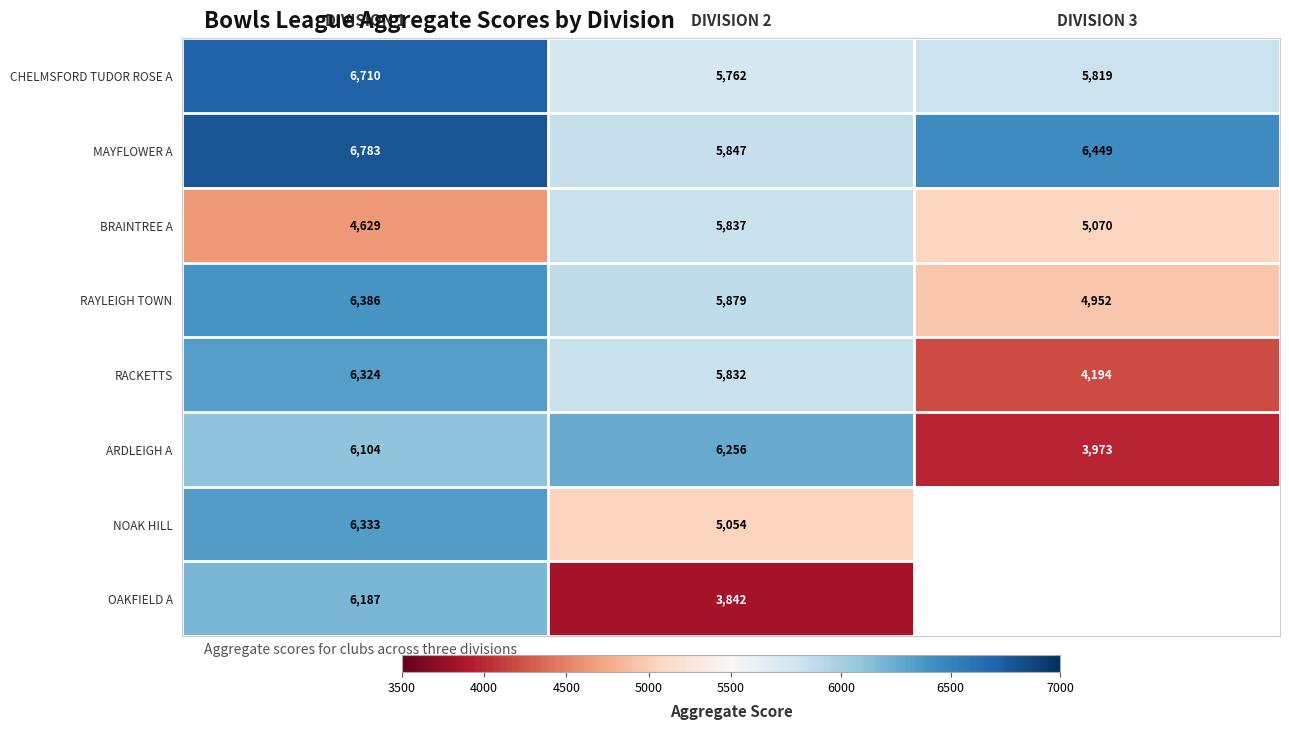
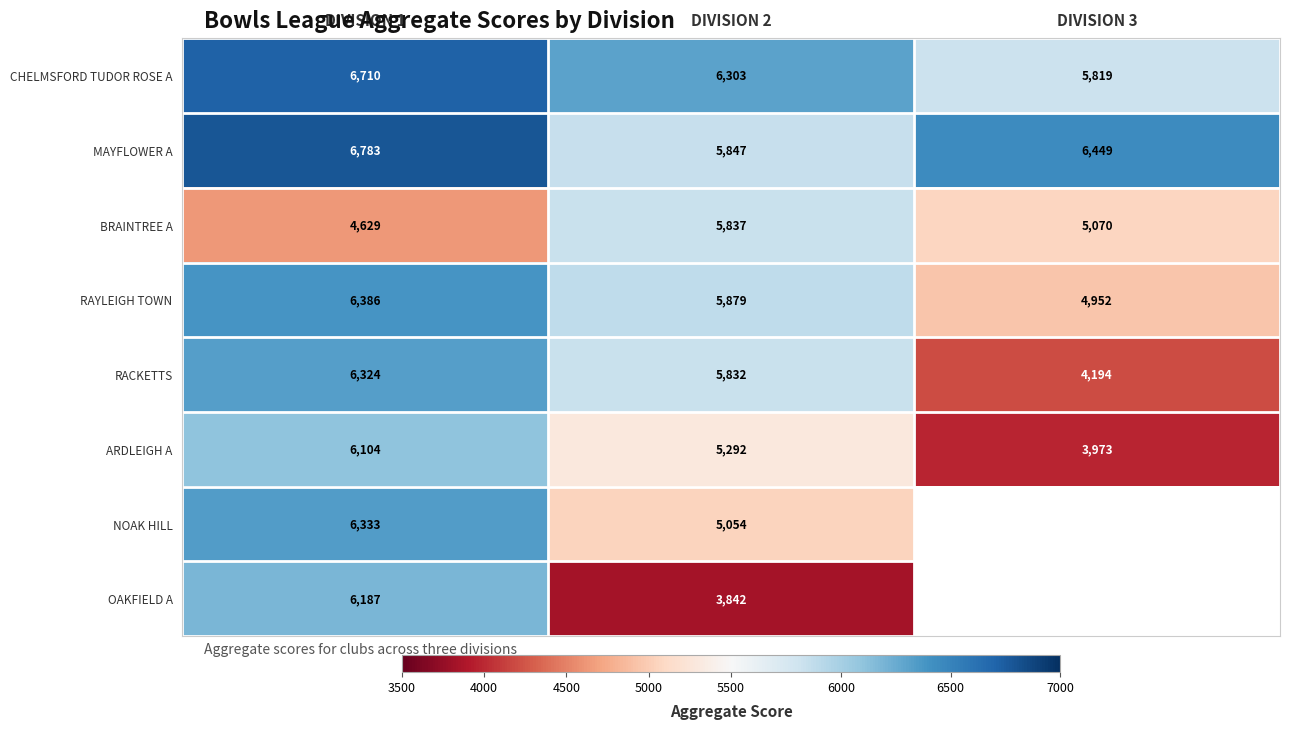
CHELMSFORD TUDOR ROSE A, DIVISION 2: 5,762 -> 6,303
ARDLEIGH A, DIVISION 2: 6,256 -> 5,292
